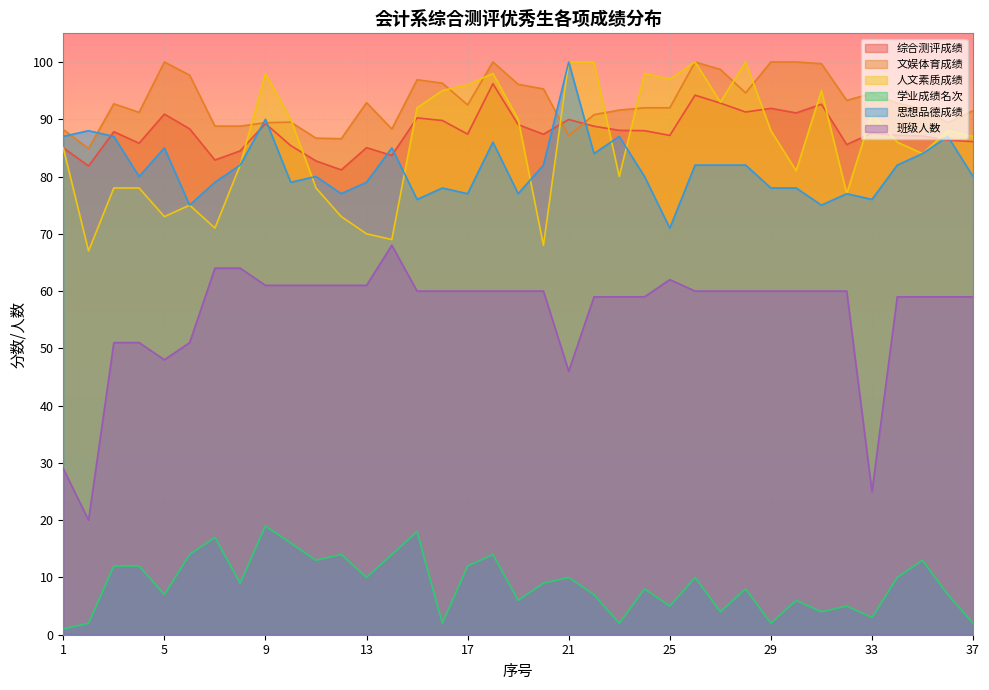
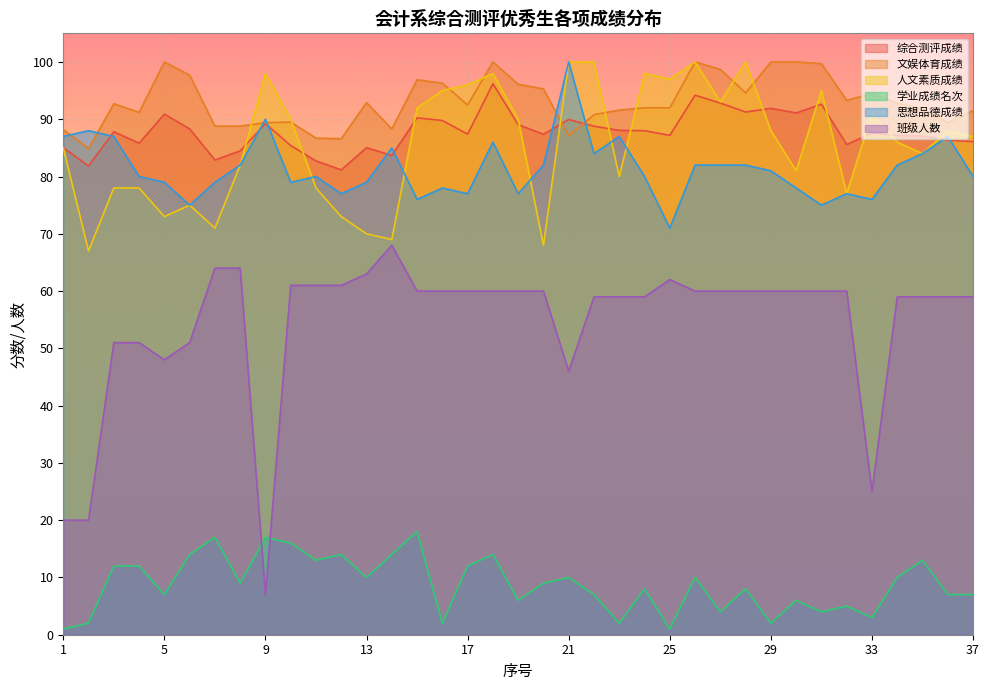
班级人数, 1: 29 -> 20
思想品德成绩, 5: 85 -> 79
学业成绩名次, 9: 19 -> 17
班级人数, 9: 61 -> 7
班级人数, 13: 61 -> 63
学业成绩名次, 25: 5 -> 1
思想品德成绩, 29: 78 -> 81
学业成绩名次, 37: 2 -> 7
